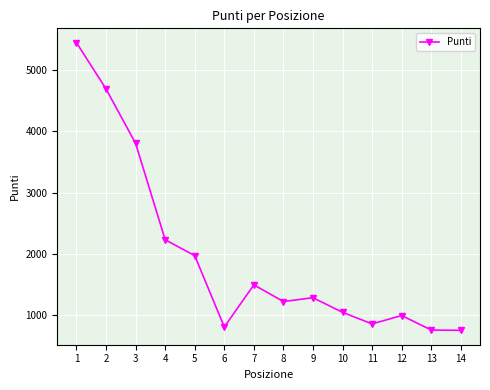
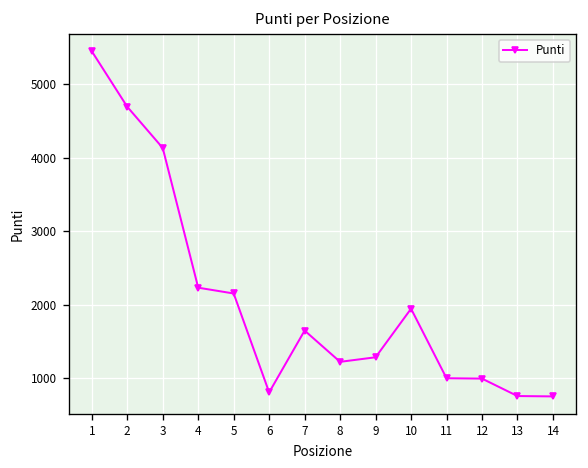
3: 3800 -> 4100
5: 2000 -> 2200
7: 1500 -> 1600
10: 1000 -> 1900
11: 900 -> 1000
